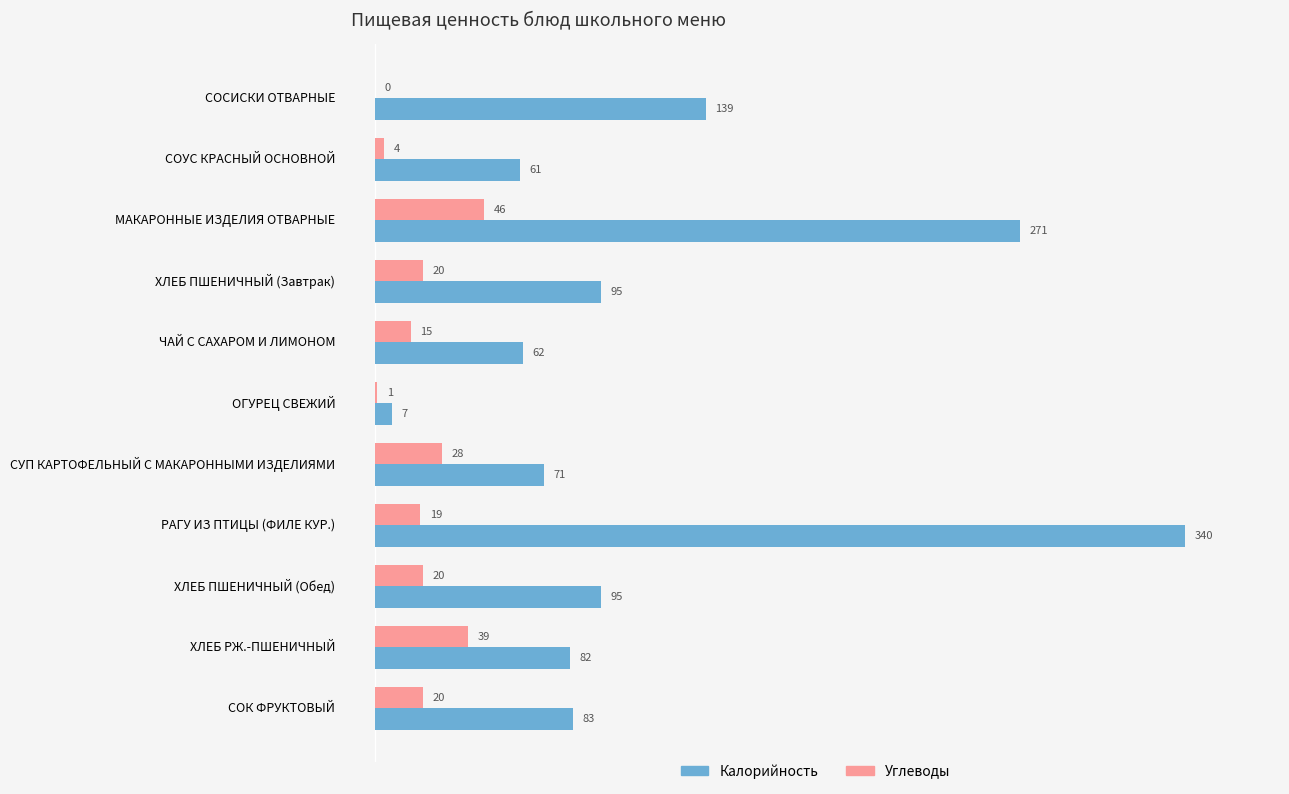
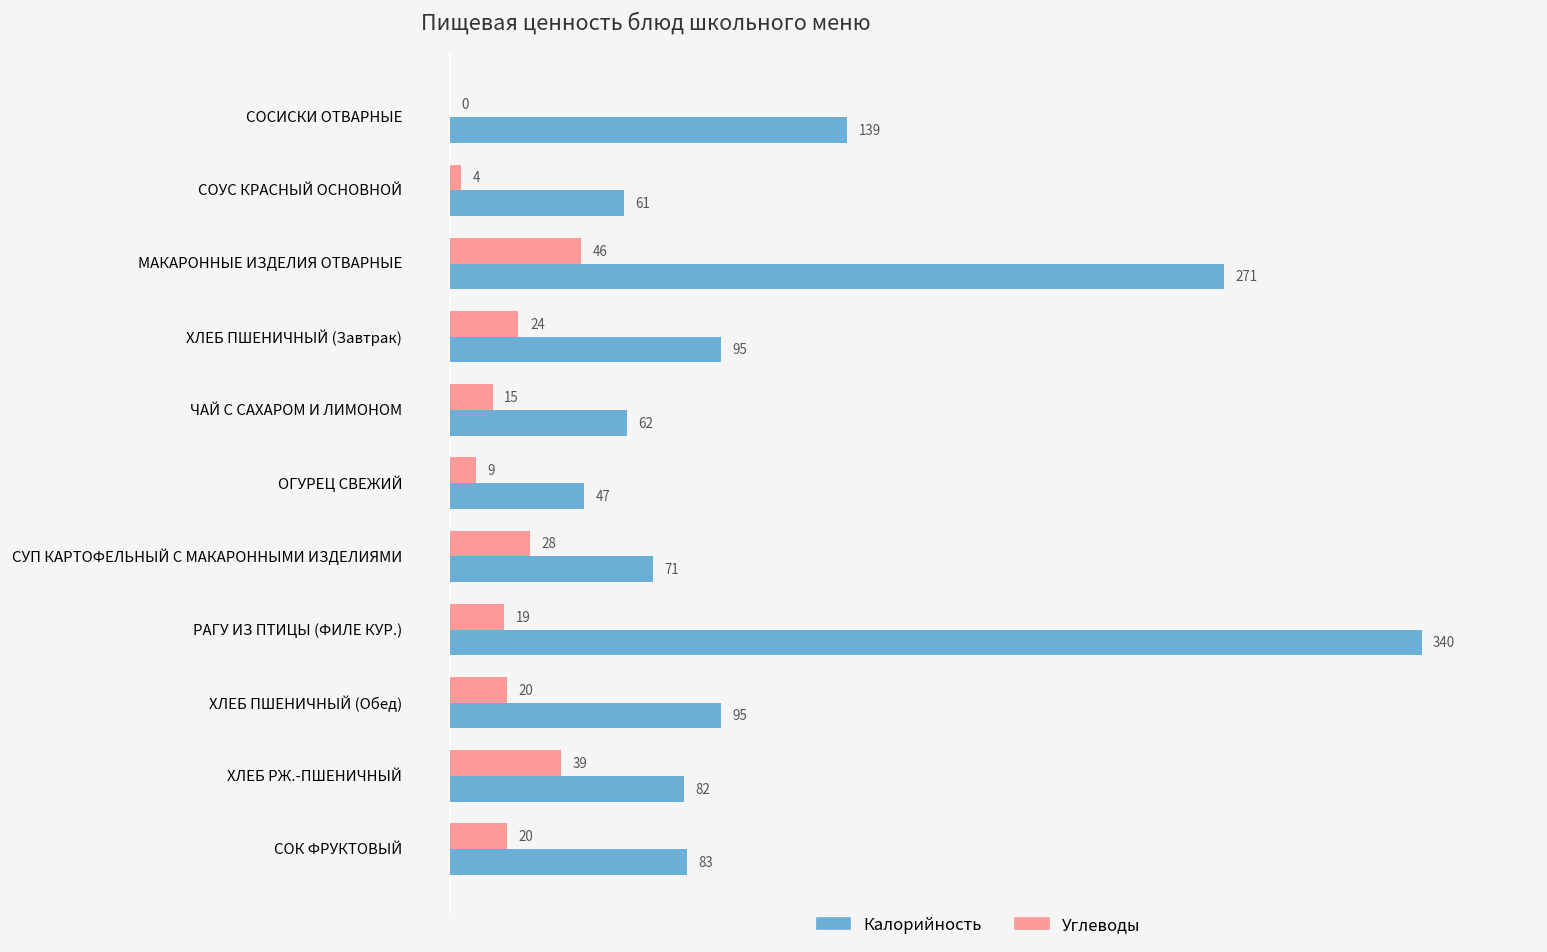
Углеводы, ХЛЕБ ПШЕНИЧНЫЙ (Завтрак): 20 -> 24
Углеводы, ОГУРЕЦ СВЕЖИЙ: 1 -> 9
Калорийность, ОГУРЕЦ СВЕЖИЙ: 7 -> 47
